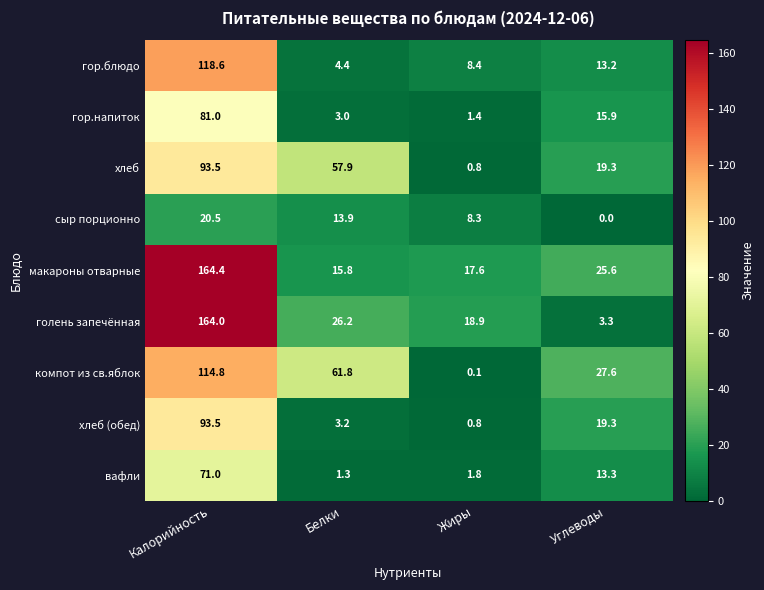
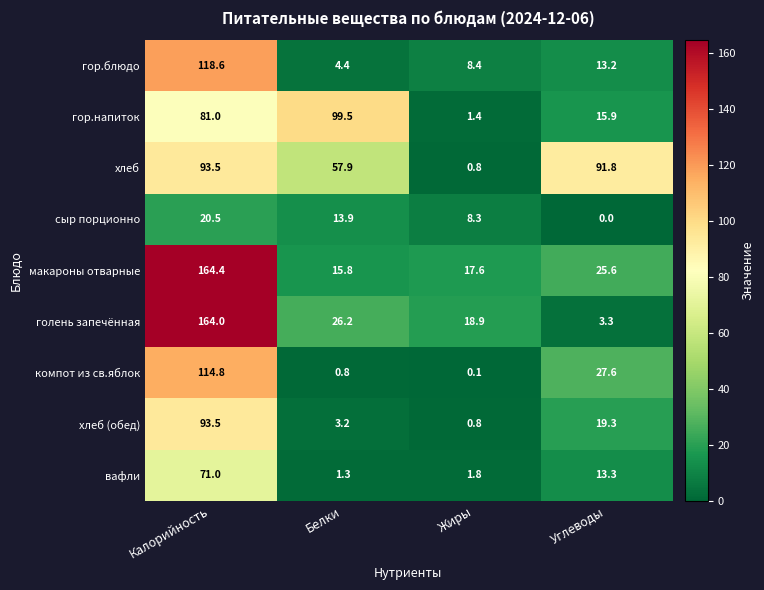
гор.напиток, Белки: 3.0 -> 99.5
хлеб, Углеводы: 19.3 -> 91.8
компот из св.яблок, Белки: 61.8 -> 0.8
